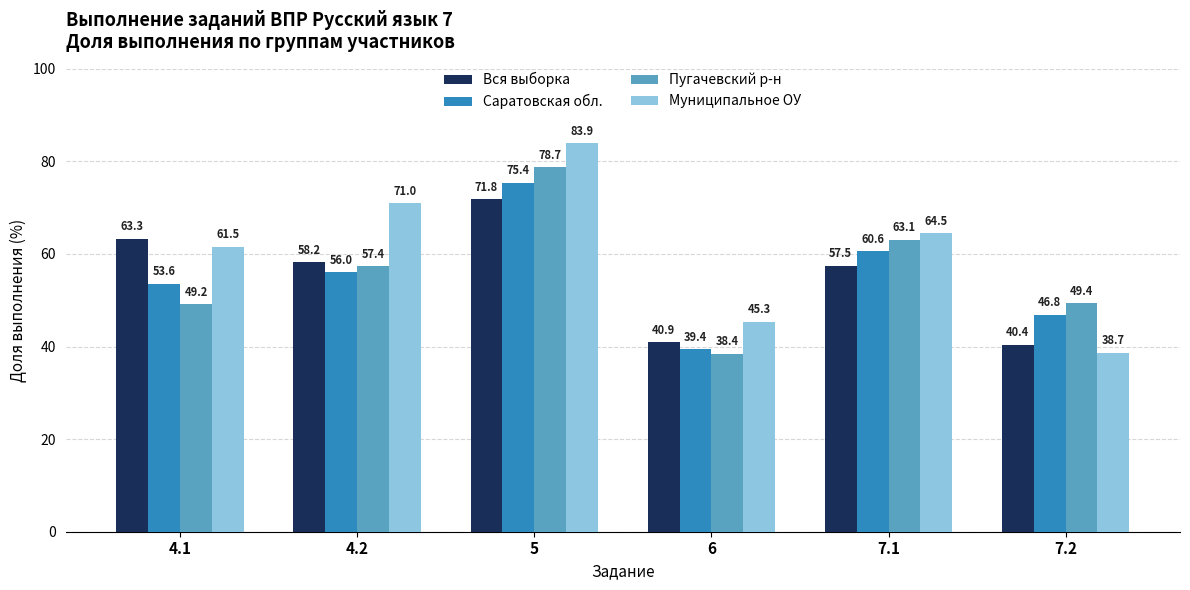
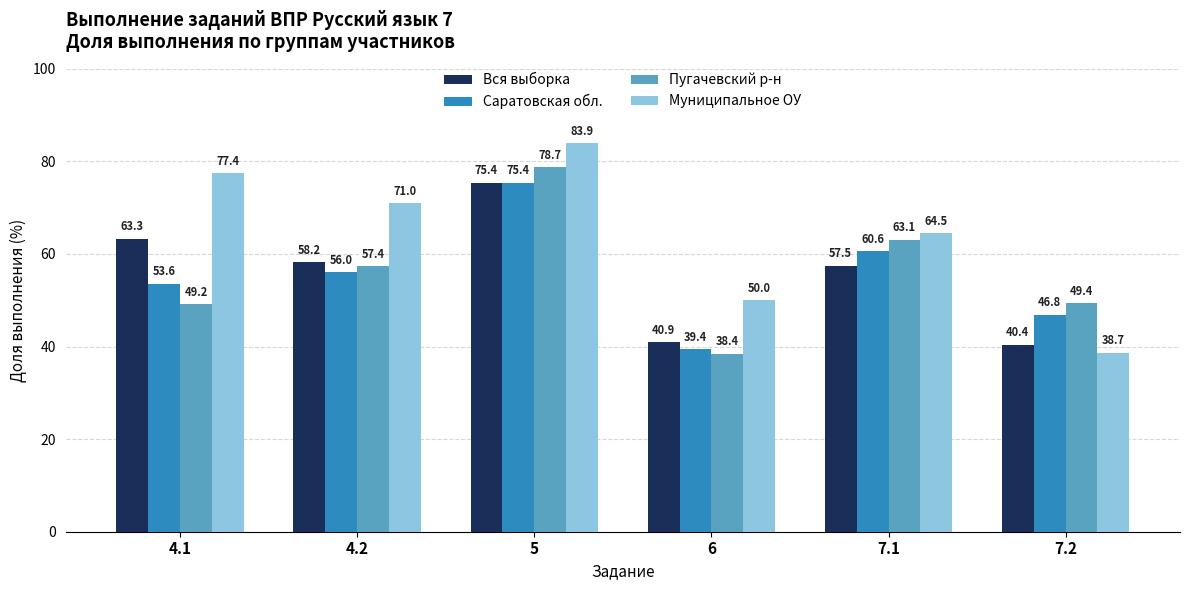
Муниципальное ОУ, 4.1: 61.5 -> 77.4
Вся выборка, 5: 71.8 -> 75.4
Муниципальное ОУ, 6: 45.3 -> 50.0
